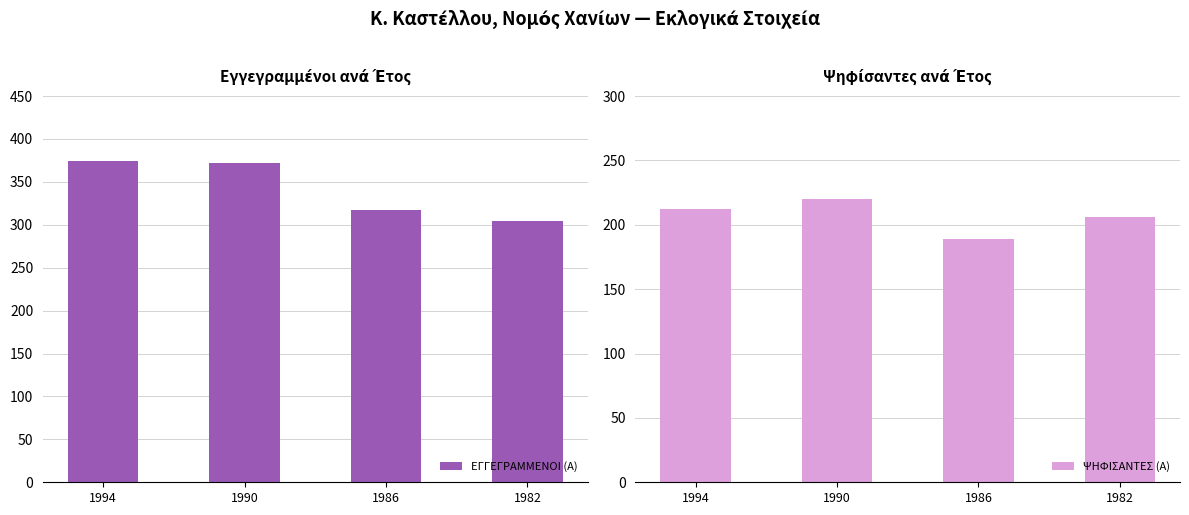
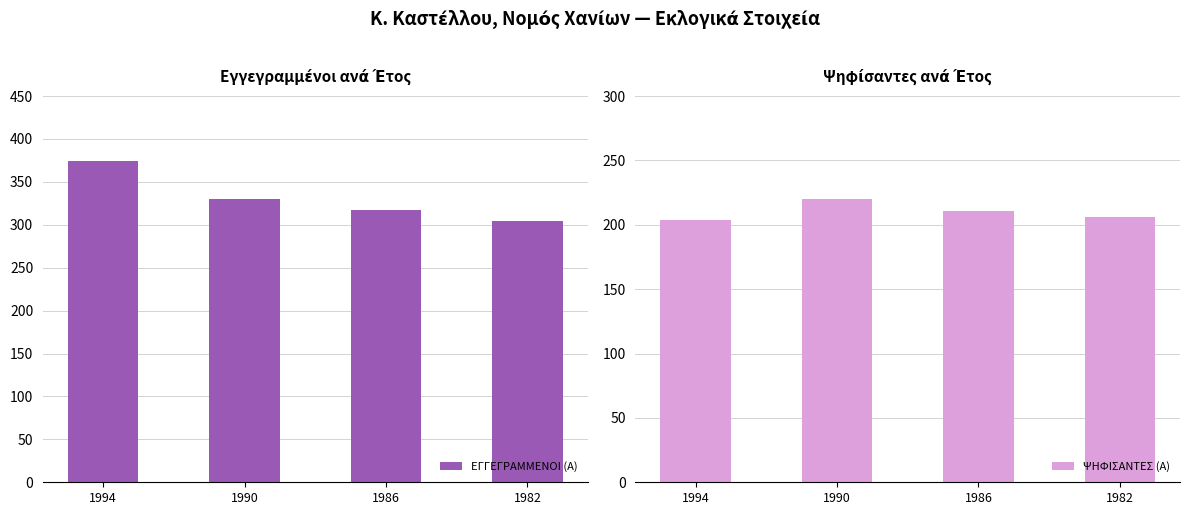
Εγγεγραμμένοι ανά Έτος, 1990: 370 -> 330
Ψηφίσαντες ανά Έτος, 1994: 212 -> 204
Ψηφίσαντες ανά Έτος, 1986: 189 -> 211
